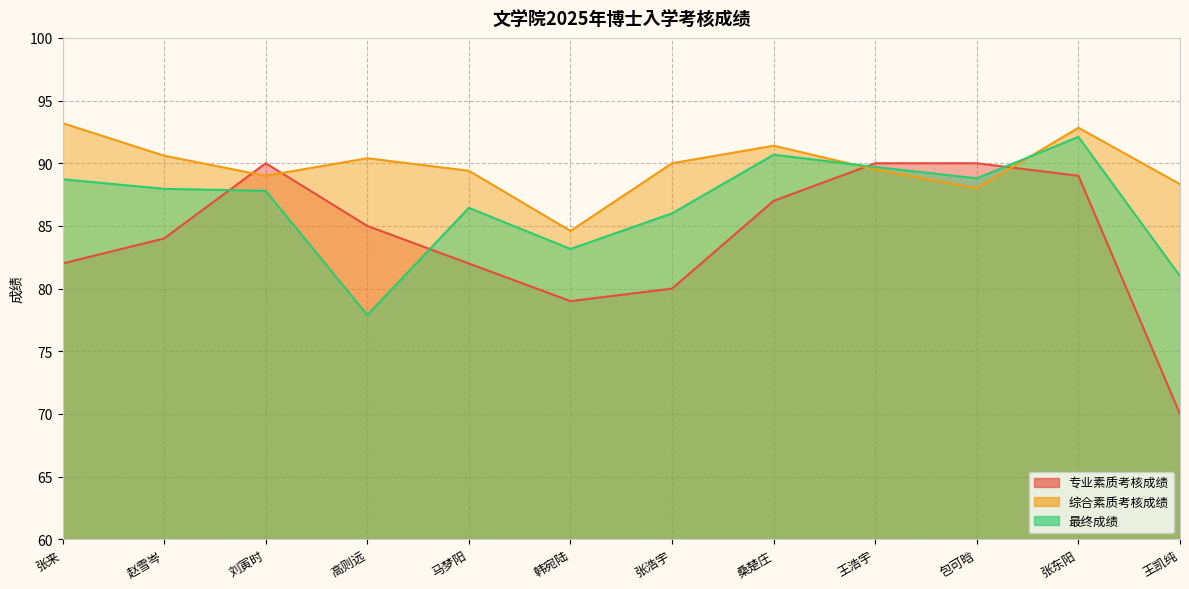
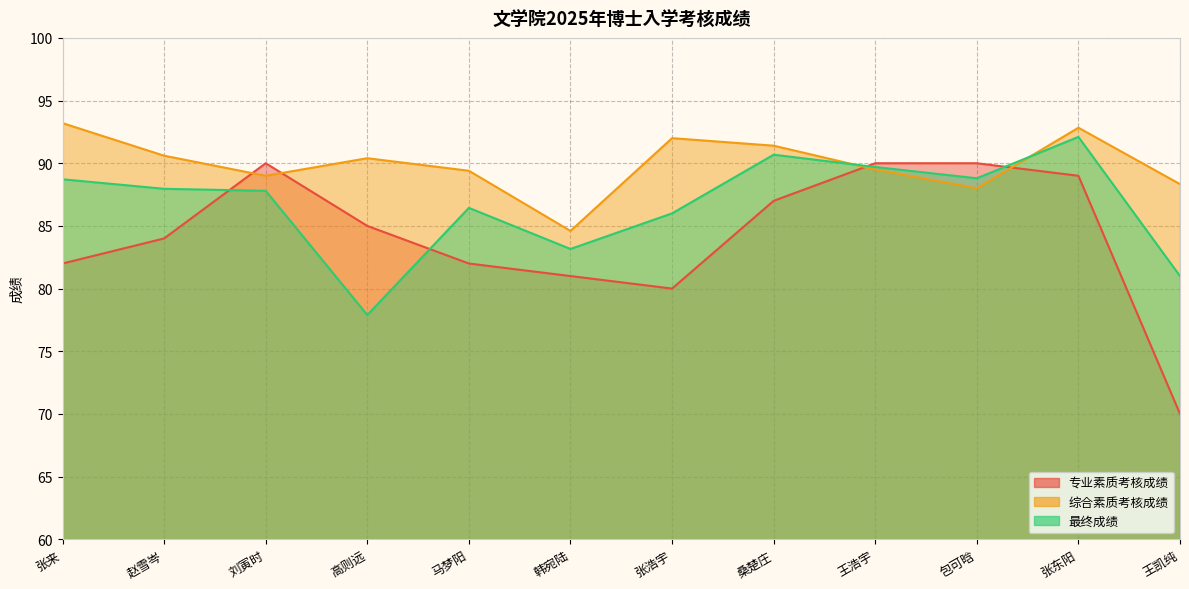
专业素质考核成绩, 韩宛陆: 79 -> 81
综合素质考核成绩, 张浩宇: 90 -> 92
